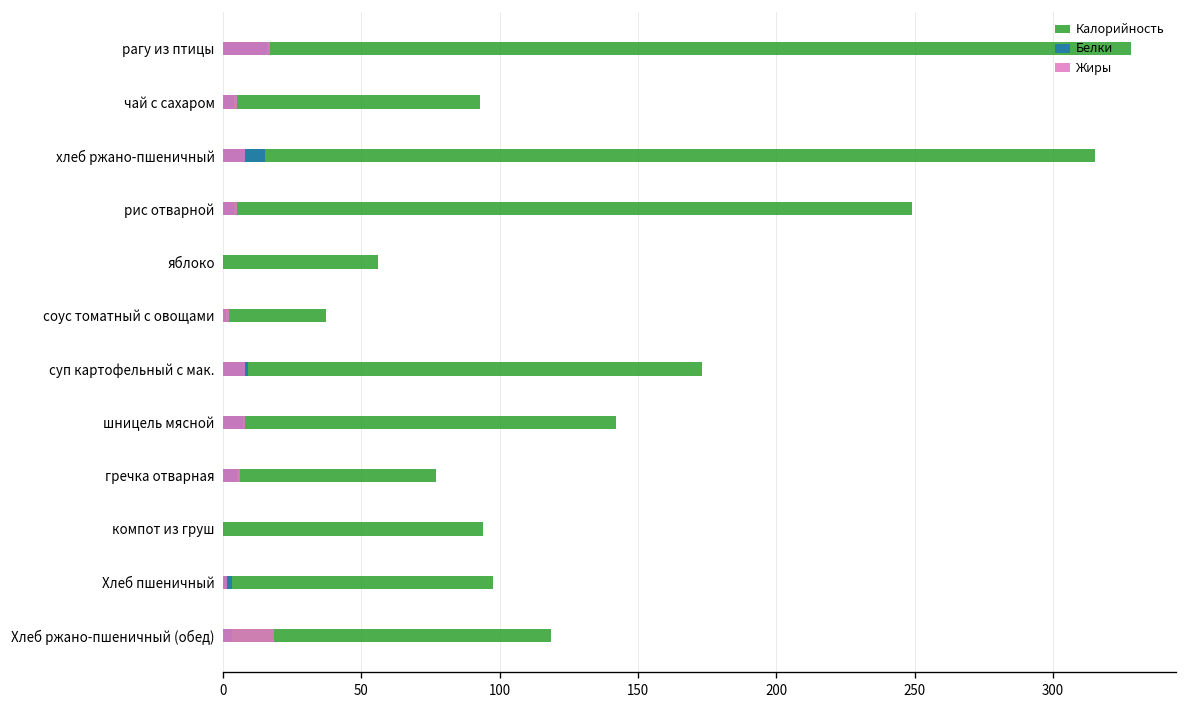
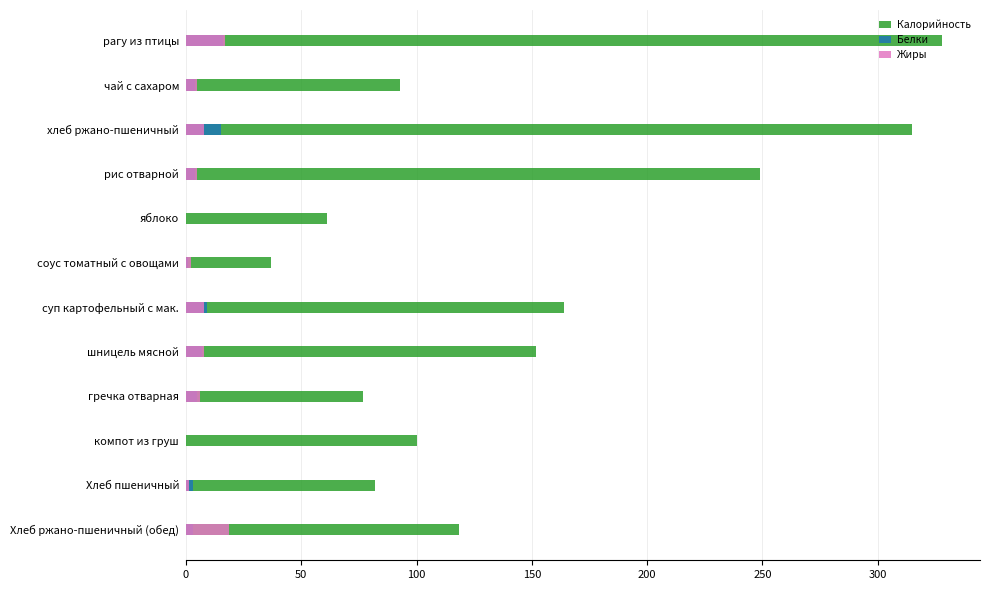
Калорийность, яблоко: 56 -> 61
Калорийность, суп картофельный с мак.: 173 -> 164
Калорийность, шницель мясной: 142 -> 152
Калорийность, компот из груш: 94 -> 100
Калорийность, Хлеб пшеничный: 97 -> 82
